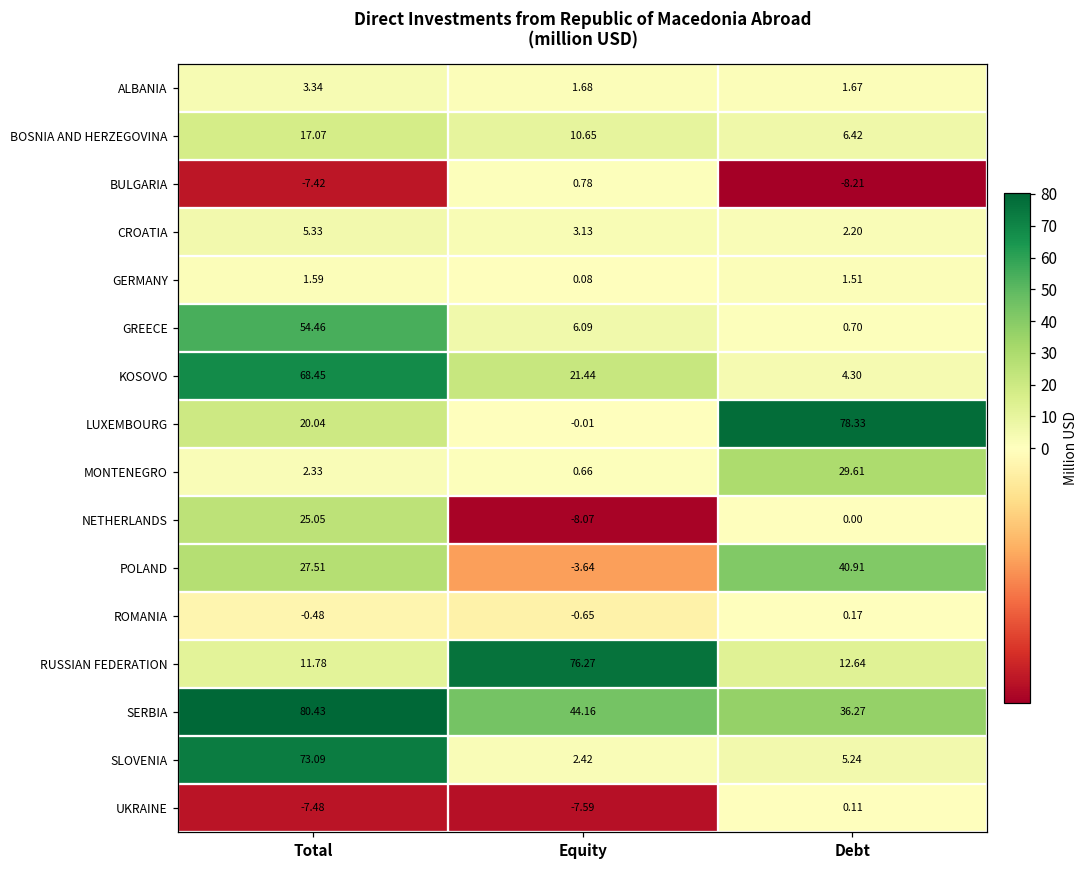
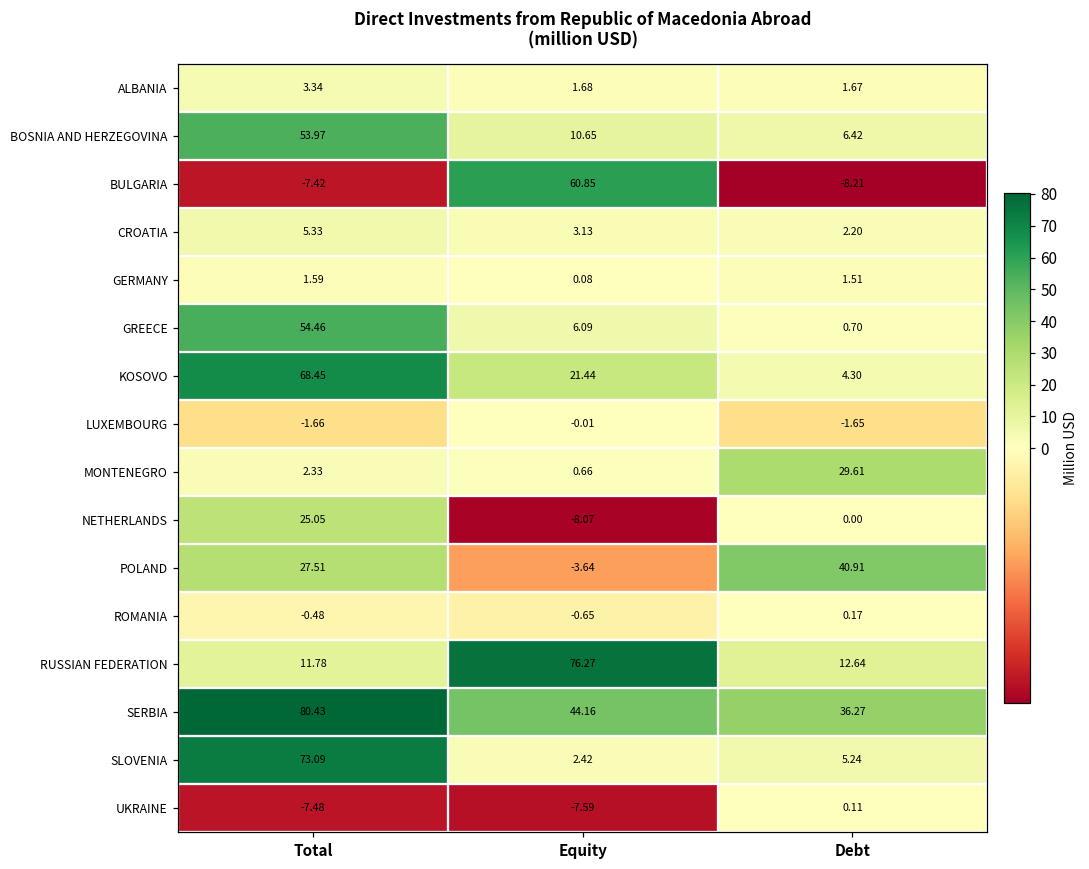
BOSNIA AND HERZEGOVINA, Total: 17.07 -> 53.97
BULGARIA, Equity: 0.78 -> 60.85
LUXEMBOURG, Total: 20.04 -> -1.66
LUXEMBOURG, Debt: 78.33 -> -1.65
